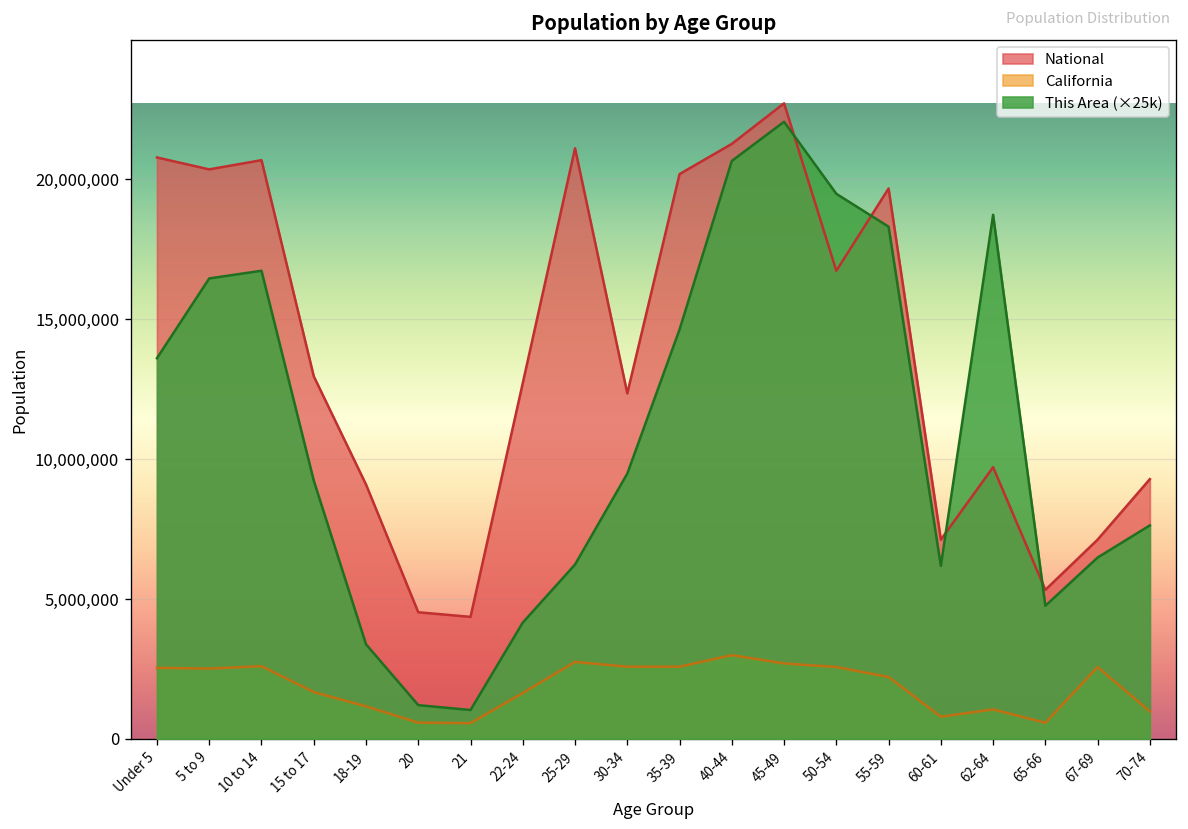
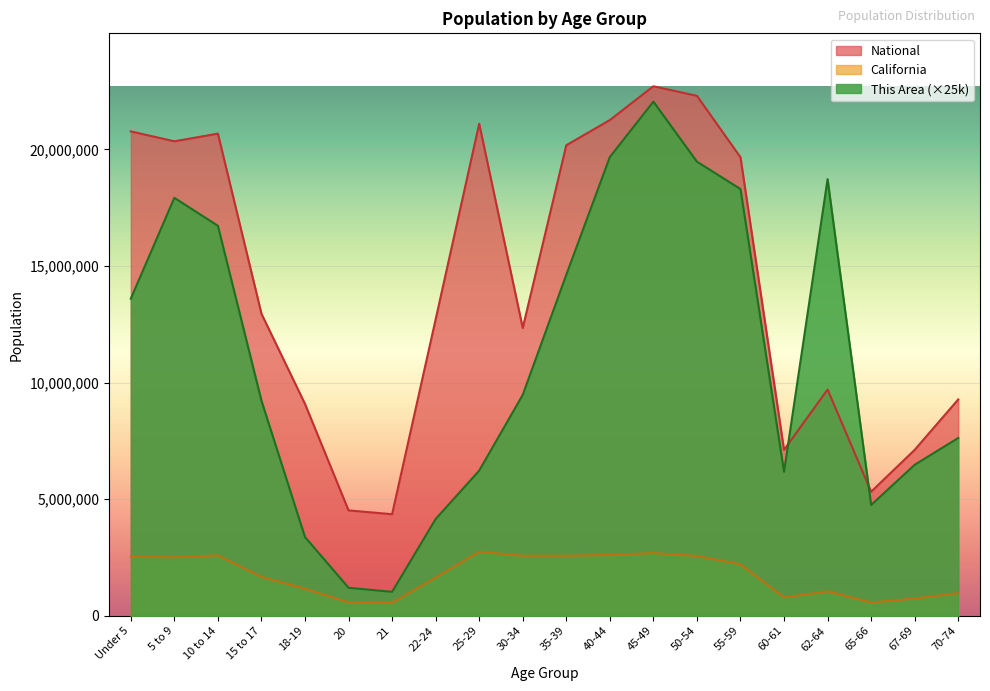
This Area (×25k), 5 to 9: 16,500,000 -> 17,900,000
California, 40-44: 3,000,000 -> 2,600,000
This Area (×25k), 40-44: 20,700,000 -> 19,700,000
National, 50-54: 16,700,000 -> 22,300,000
California, 67-69: 2,600,000 -> 700,000
